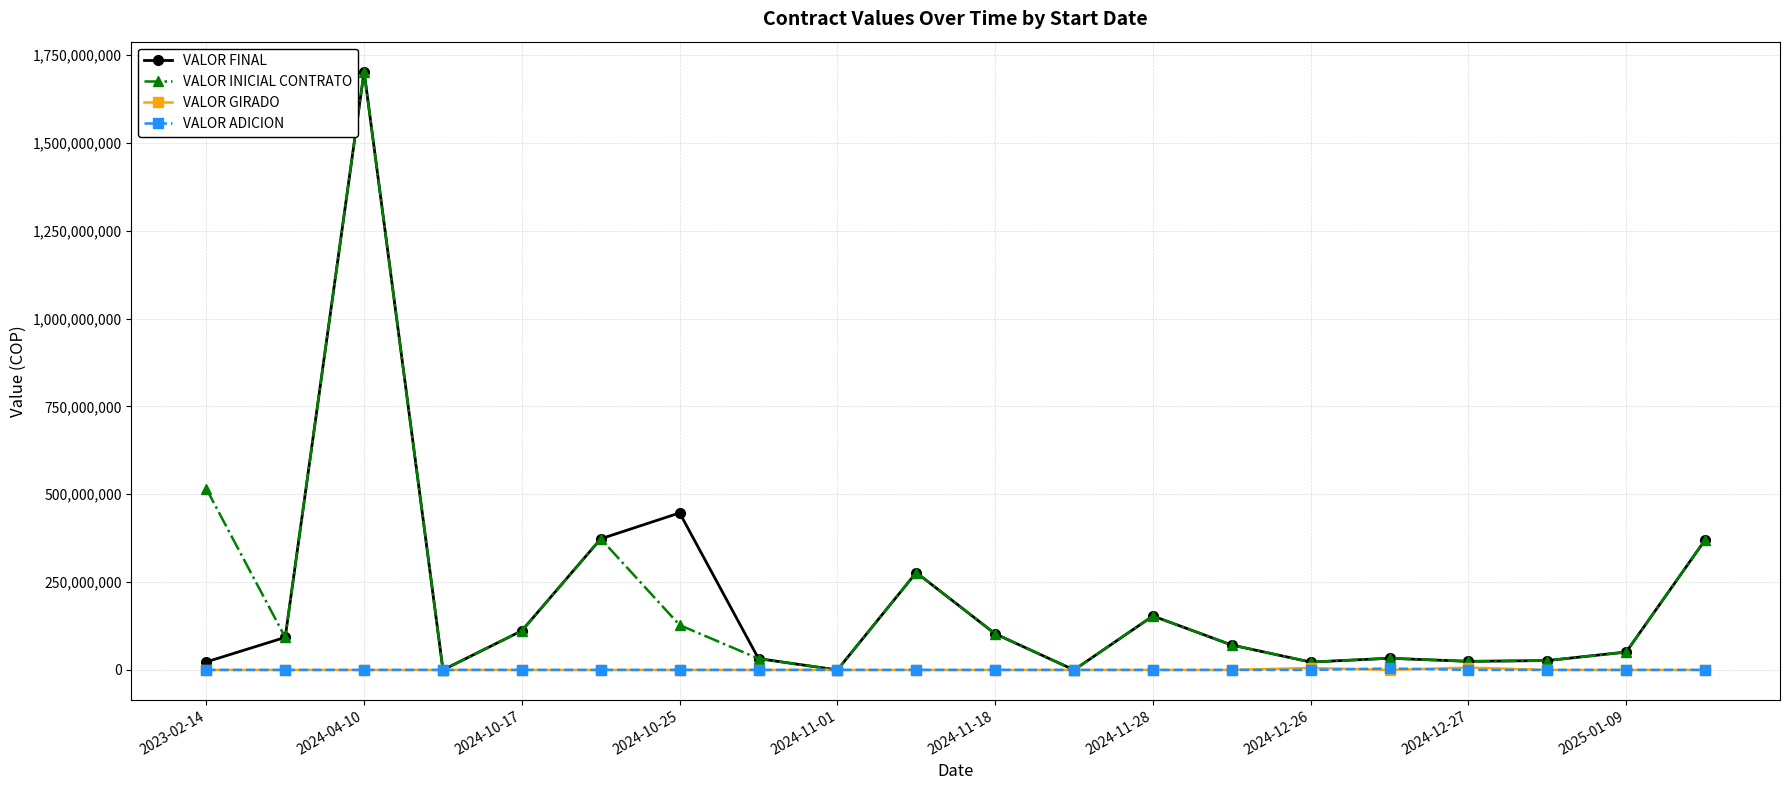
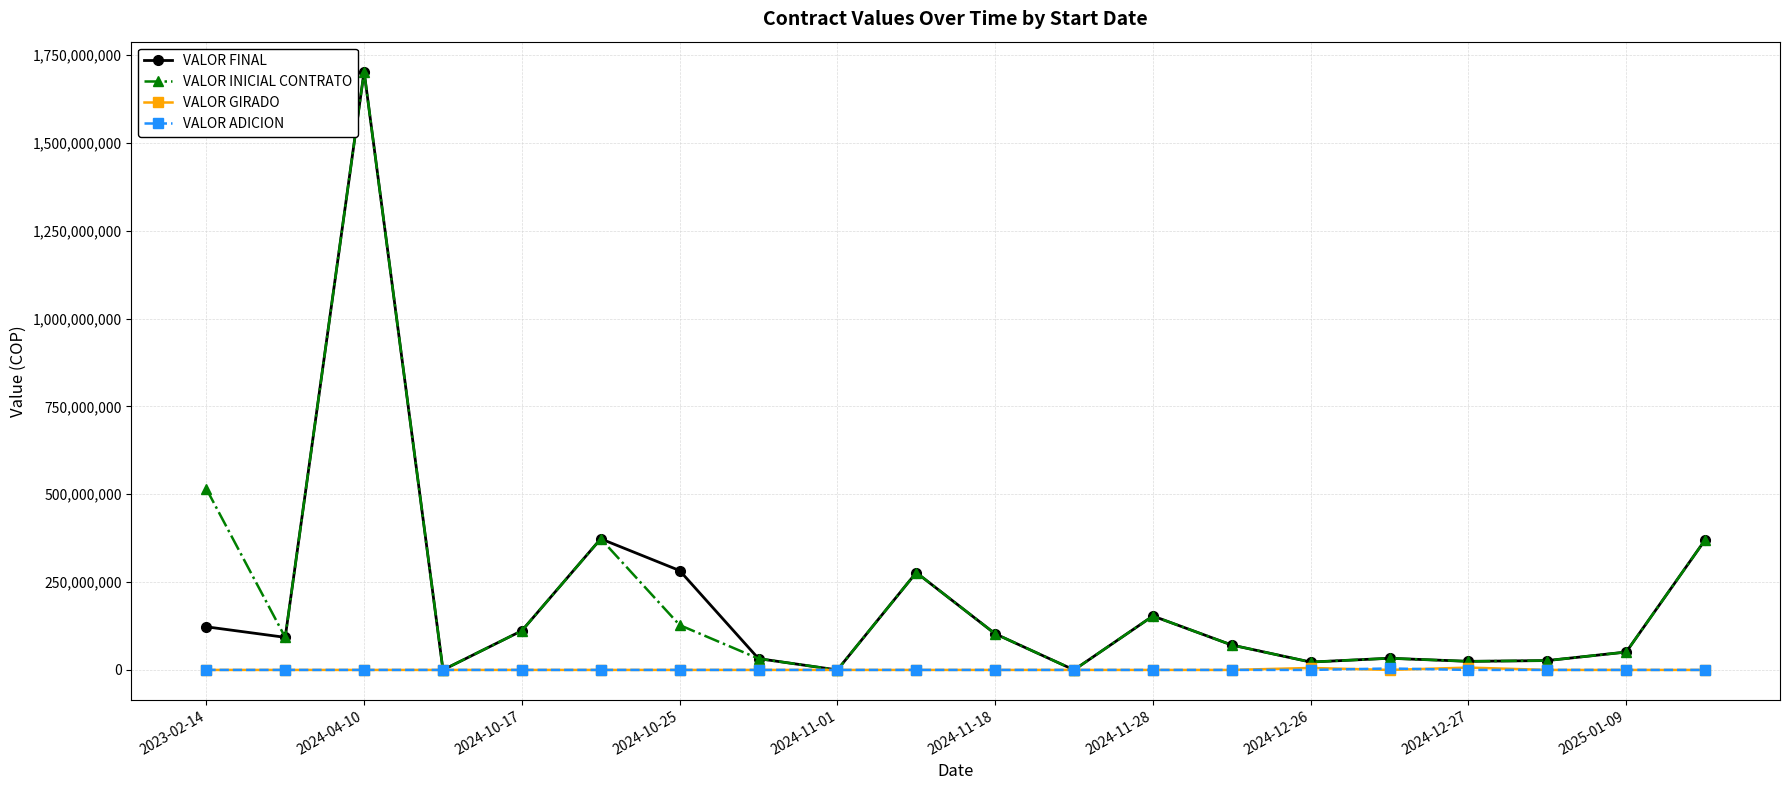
VALOR FINAL, 2023-02-14: 20,000,000 -> 120,000,000
VALOR FINAL, 2024-10-25: 450,000,000 -> 280,000,000
